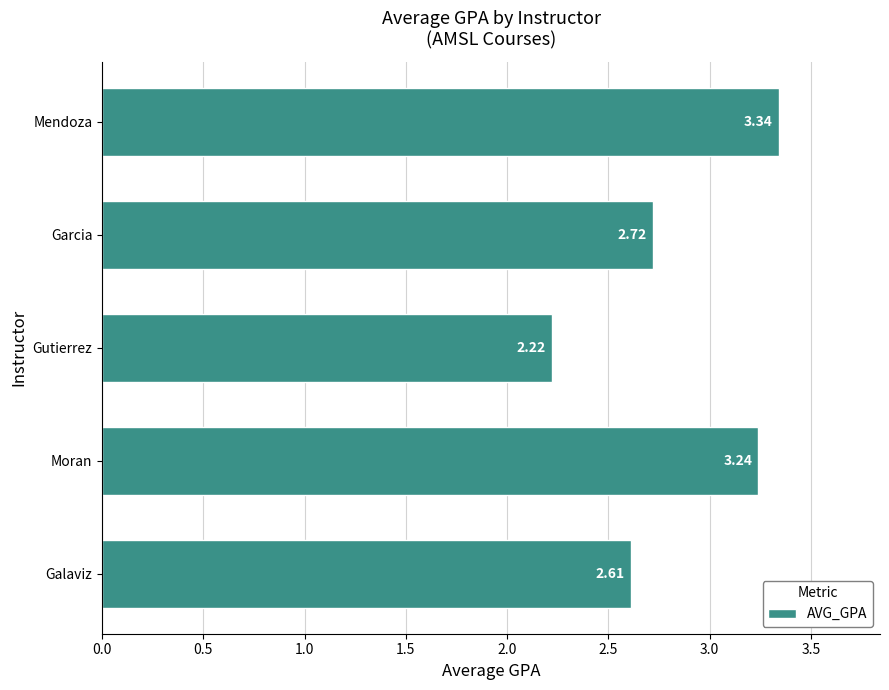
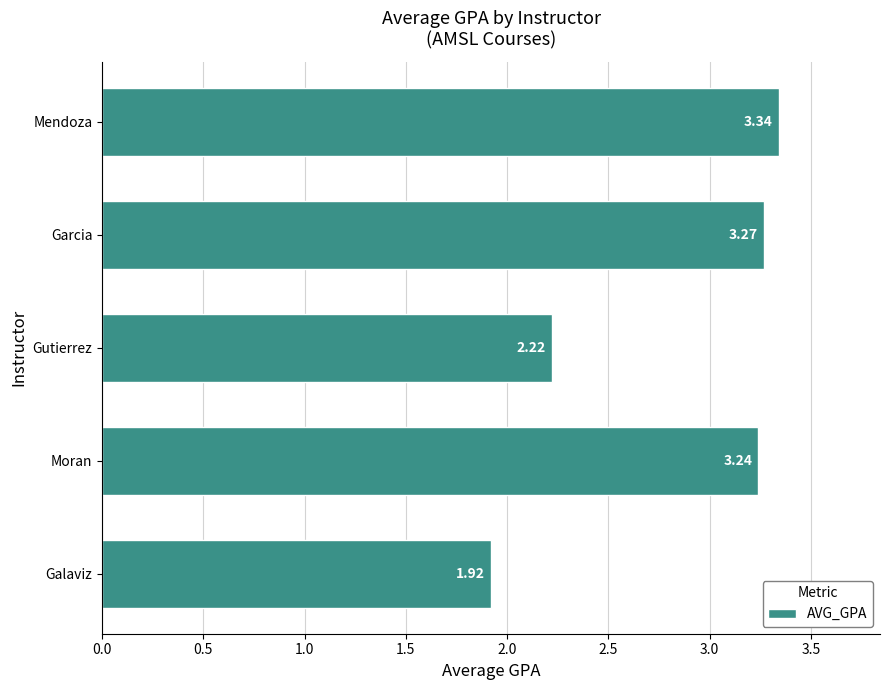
Garcia: 2.72 -> 3.27
Galaviz: 2.61 -> 1.92
